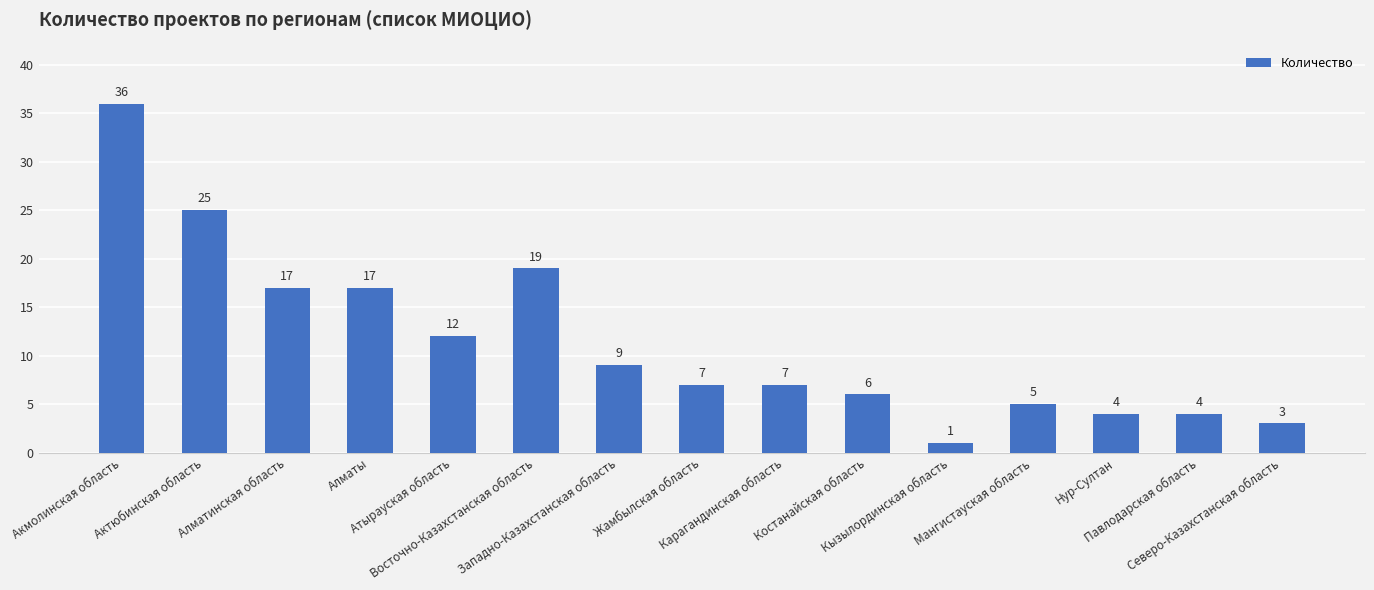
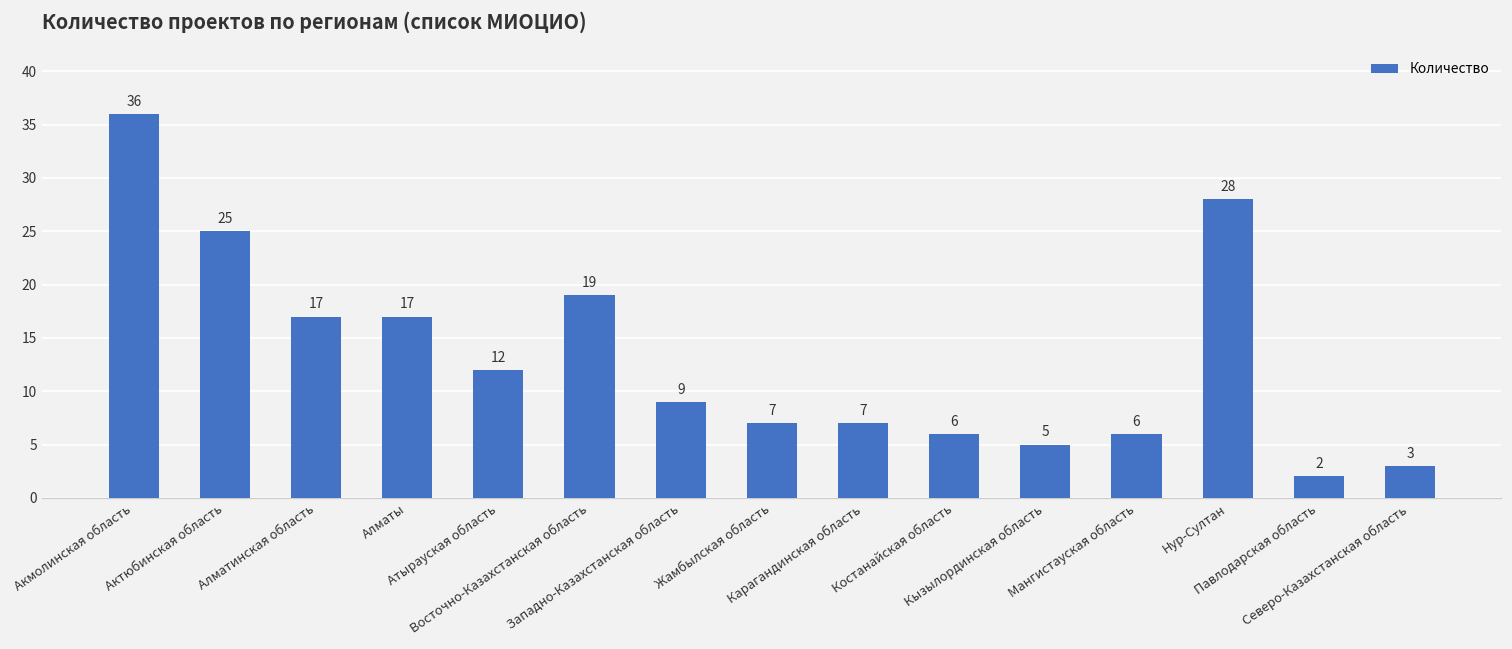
Кызылординская область: 1 -> 5
Мангистауская область: 5 -> 6
Нур-Султан: 4 -> 28
Павлодарская область: 4 -> 2
